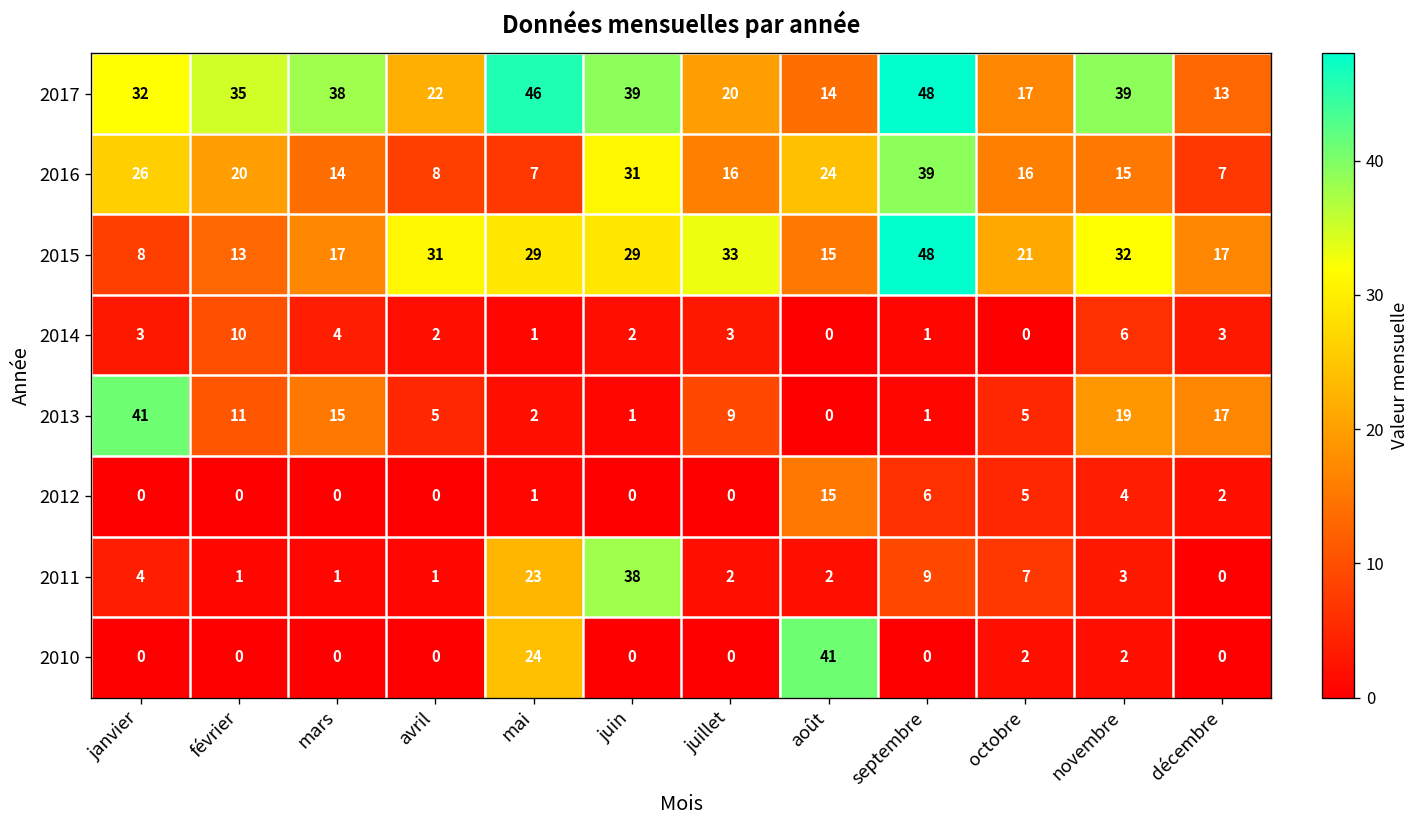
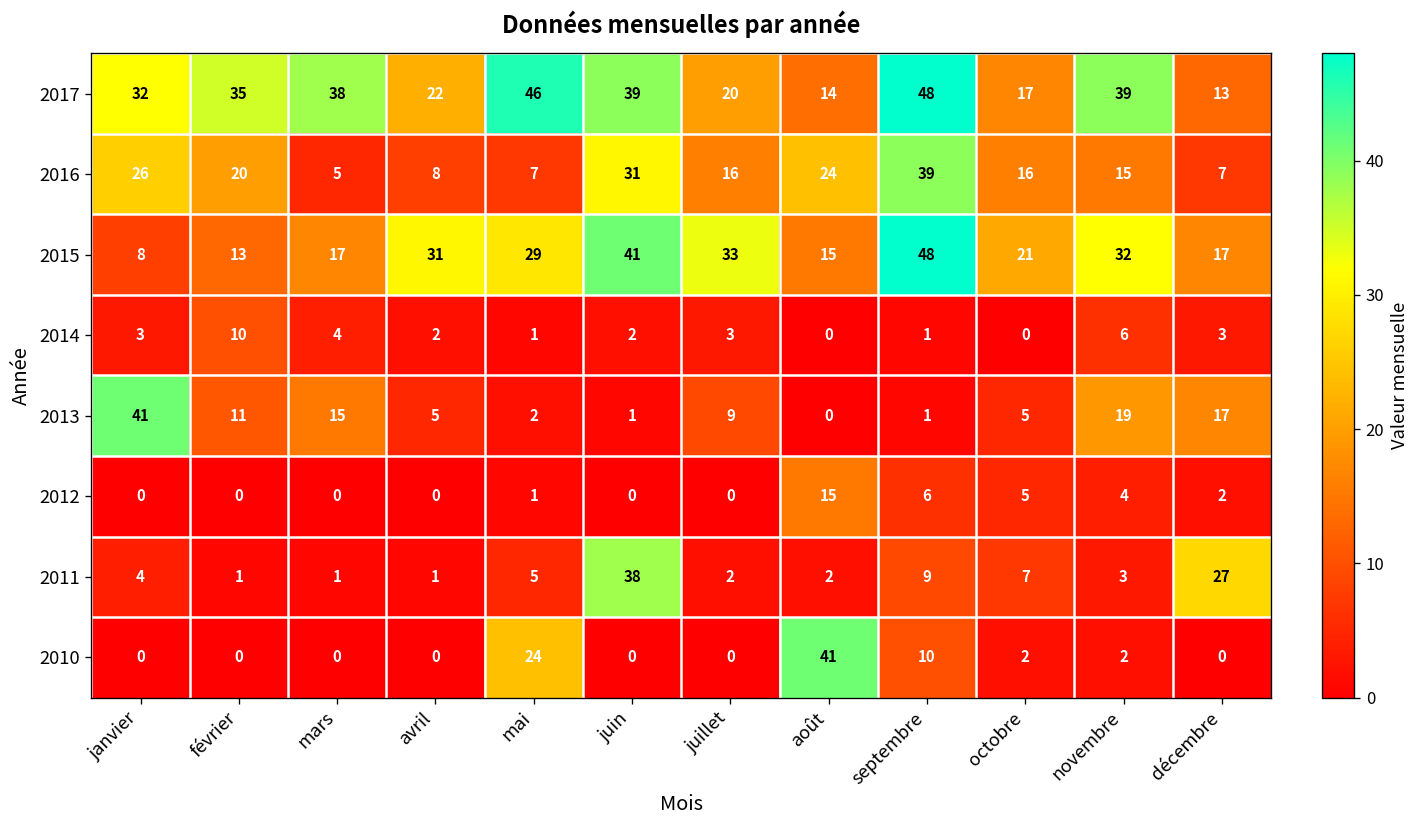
2016, mars: 14 -> 5
2015, juin: 29 -> 41
2011, mai: 23 -> 5
2011, décembre: 0 -> 27
2010, septembre: 0 -> 10
